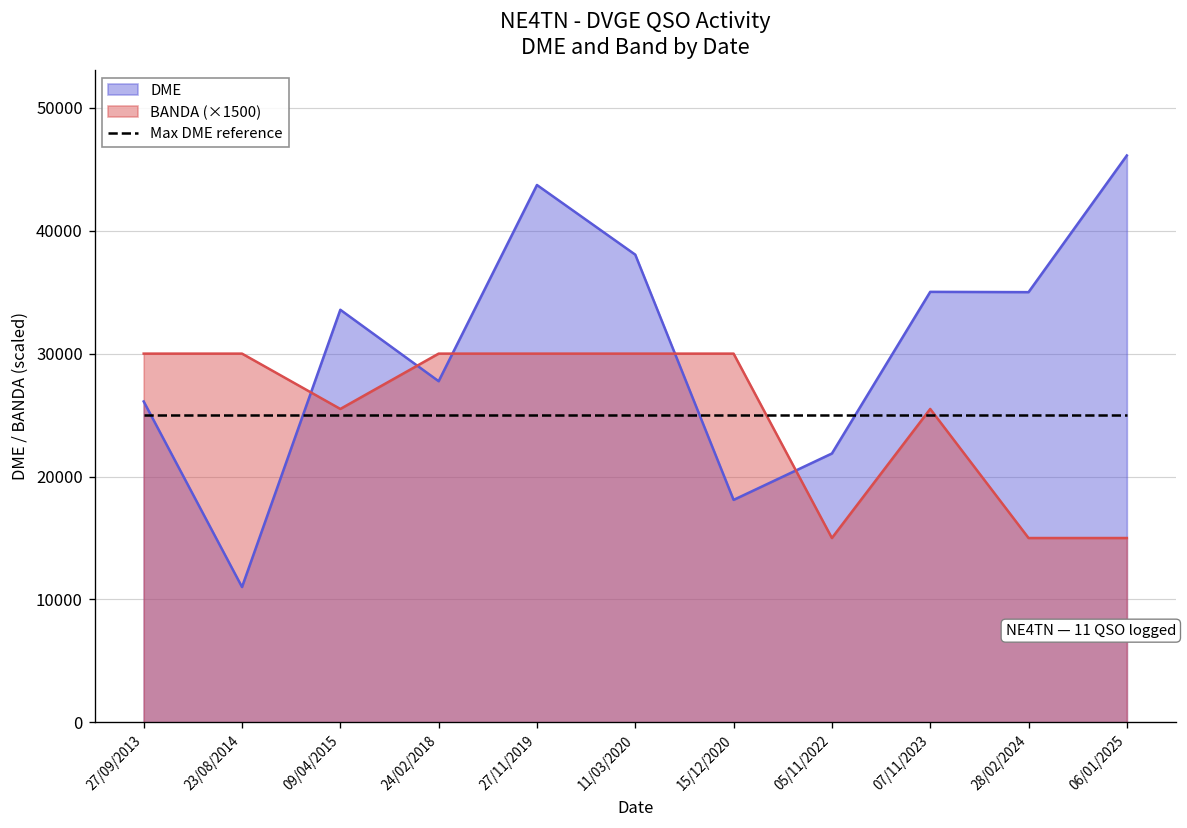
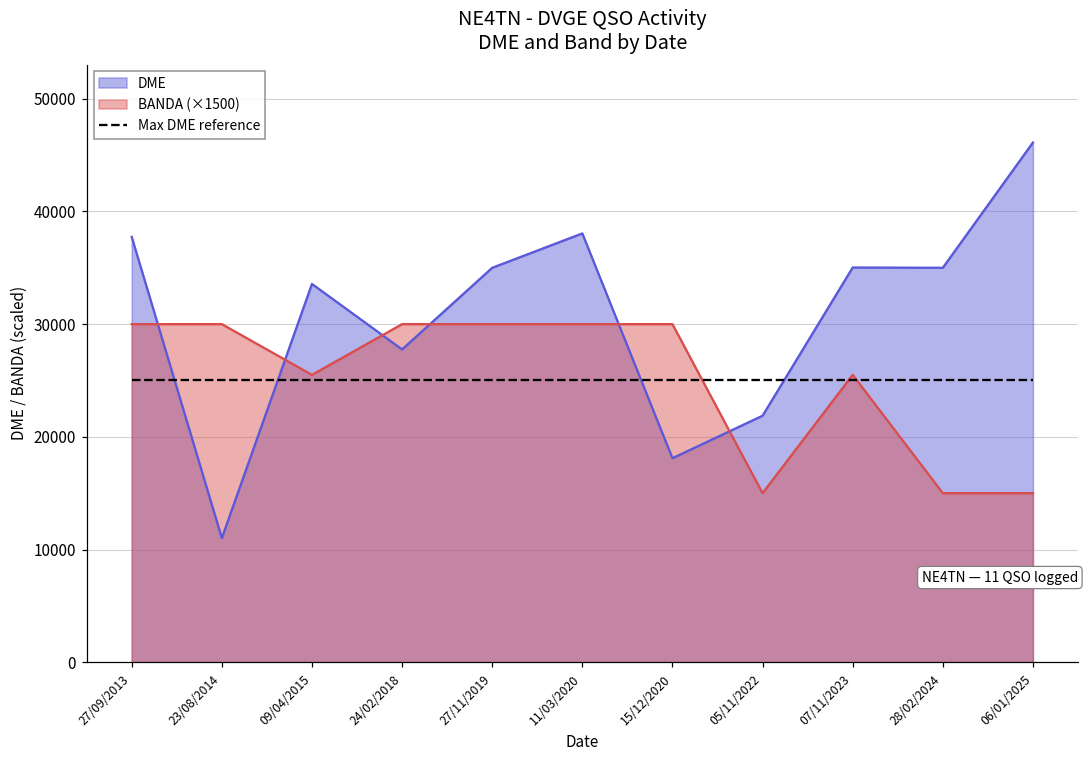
DME, 27/09/2013: 26100 -> 37700
DME, 27/11/2019: 43700 -> 35000
